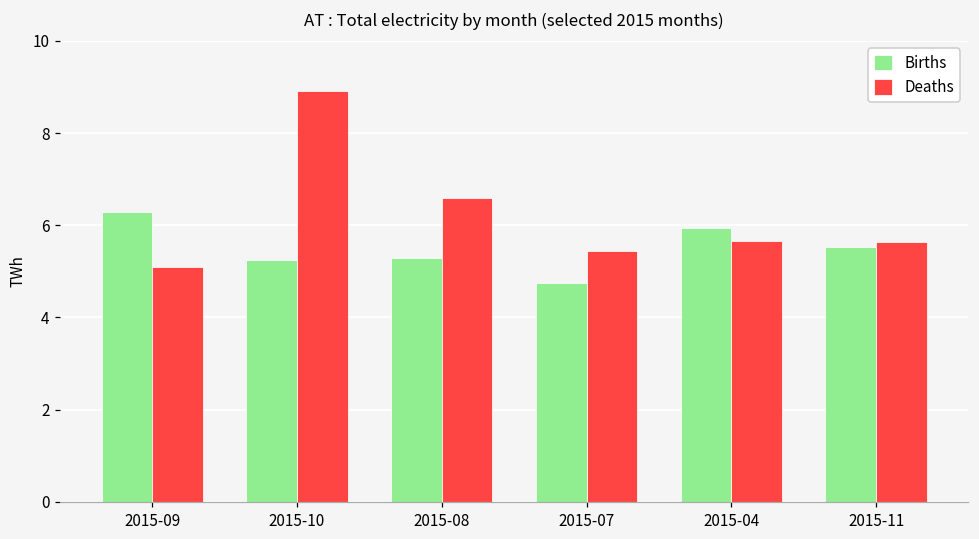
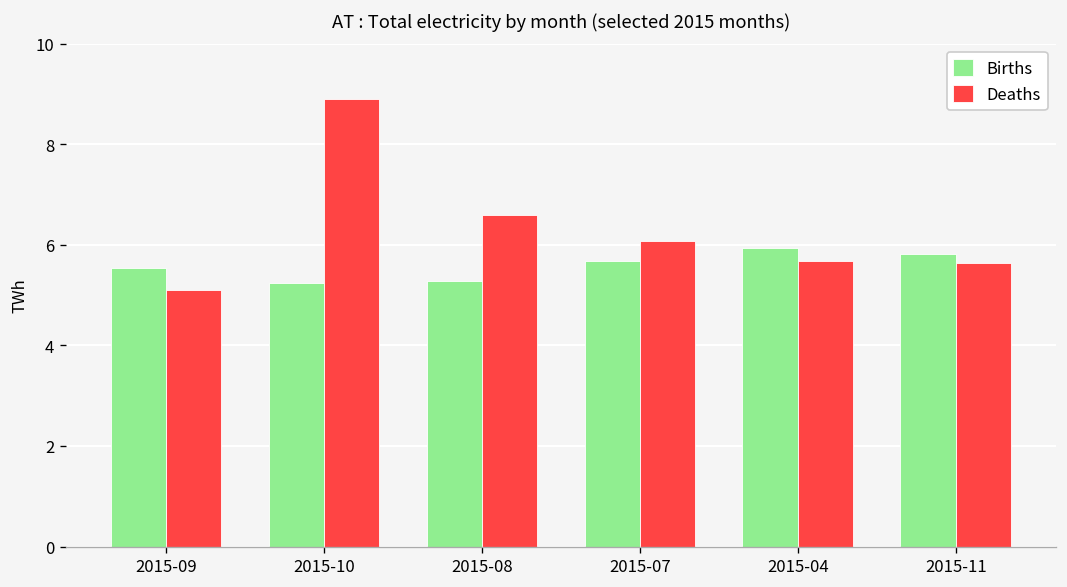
Births, 2015-09: 6.3 -> 5.5
Births, 2015-07: 4.8 -> 5.7
Deaths, 2015-07: 5.4 -> 6.1
Births, 2015-11: 5.5 -> 5.8
